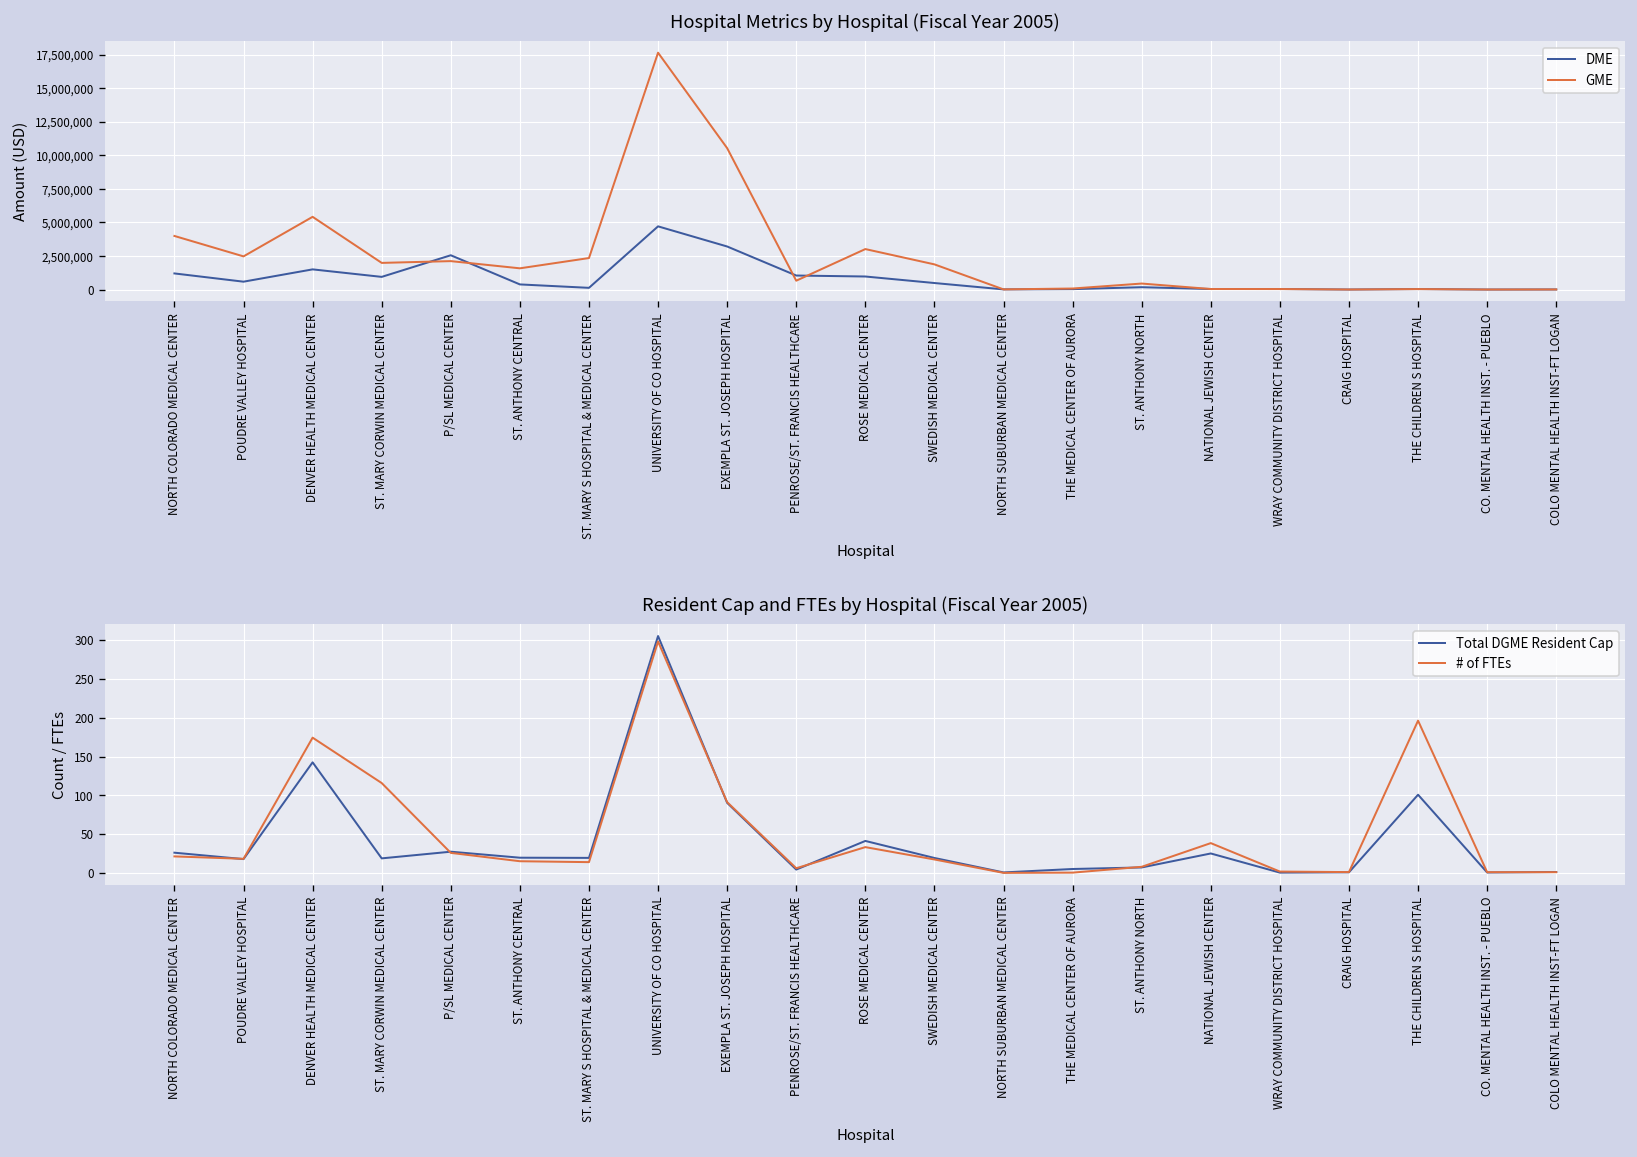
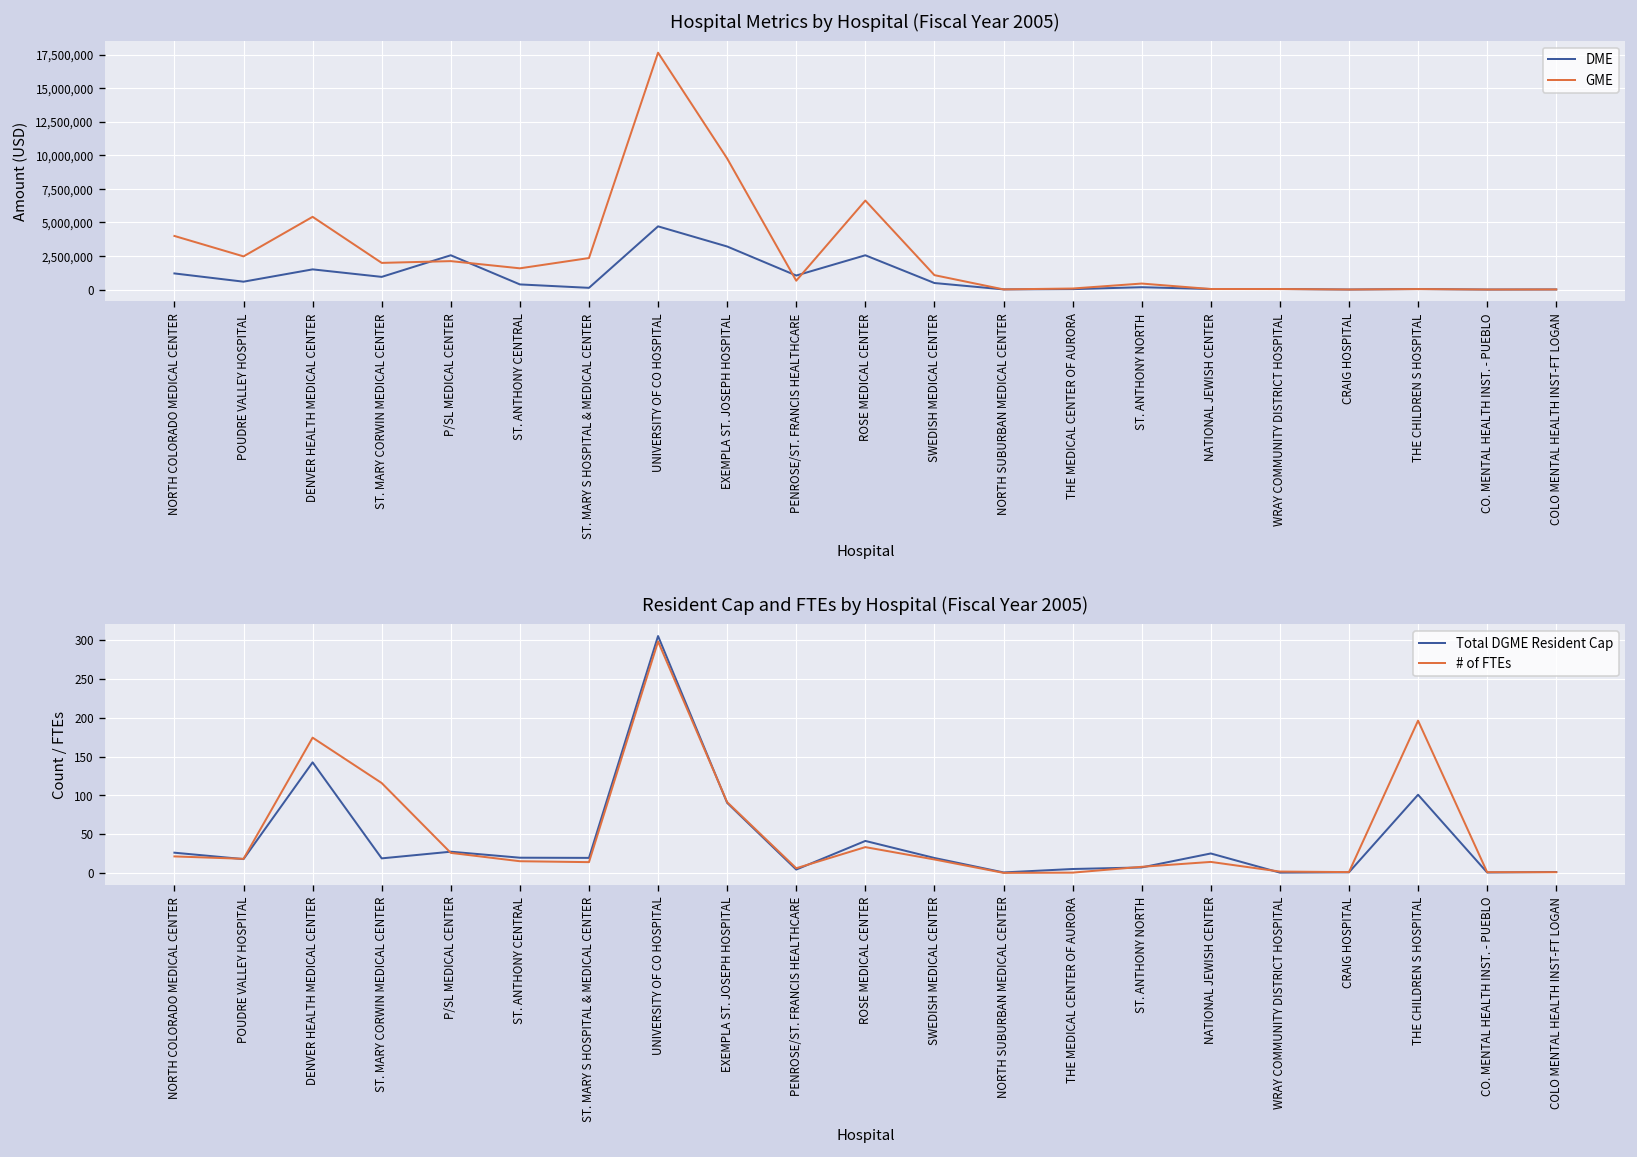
Hospital Metrics by Hospital (Fiscal Year 2005), GME, EXEMPLA ST. JOSEPH HOSPITAL: 10,500,000 -> 9,800,000
Hospital Metrics by Hospital (Fiscal Year 2005), DME, ROSE MEDICAL CENTER: 1,000,000 -> 2,600,000
Hospital Metrics by Hospital (Fiscal Year 2005), GME, ROSE MEDICAL CENTER: 3,000,000 -> 6,600,000
Hospital Metrics by Hospital (Fiscal Year 2005), GME, SWEDISH MEDICAL CENTER: 1,900,000 -> 1,100,000
Resident Cap and FTEs by Hospital (Fiscal Year 2005), # of FTEs, NATIONAL JEWISH CENTER: 40 -> 10
